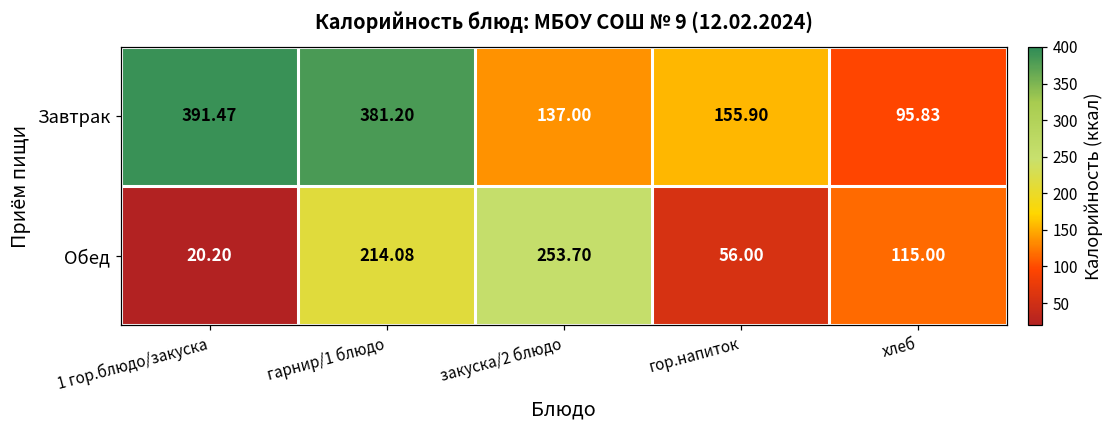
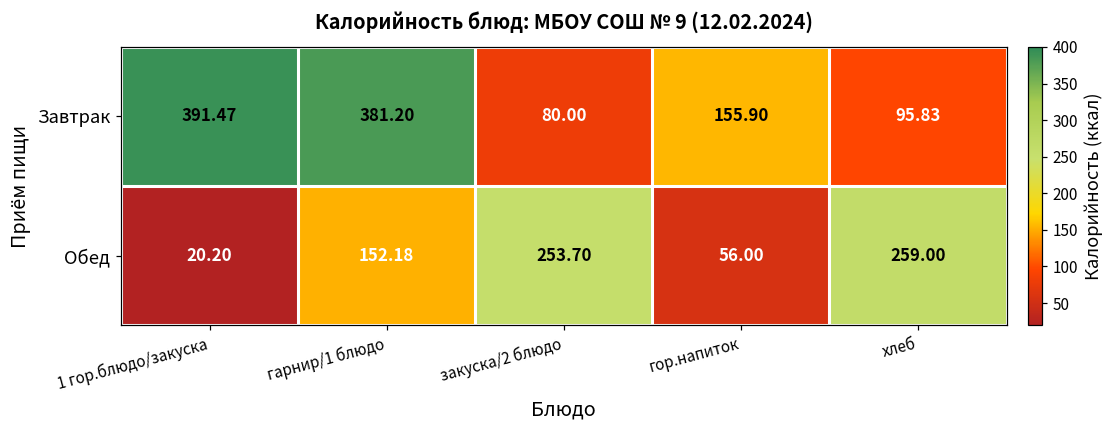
Завтрак, закуска/2 блюдо: 137.00 -> 80.00
Обед, гарнир/1 блюдо: 214.08 -> 152.18
Обед, хлеб: 115.00 -> 259.00
